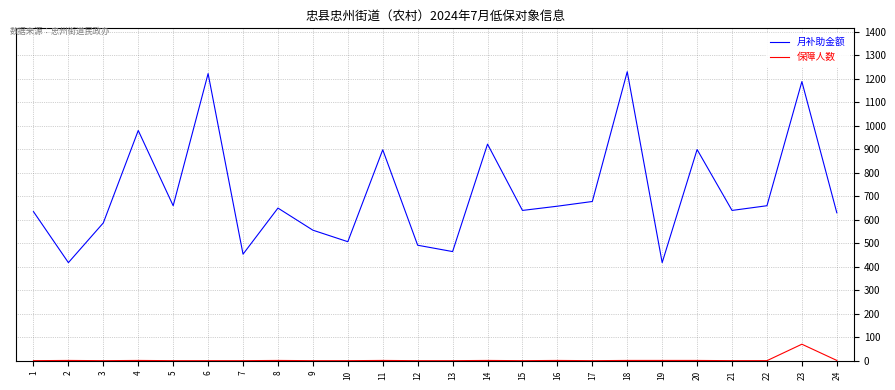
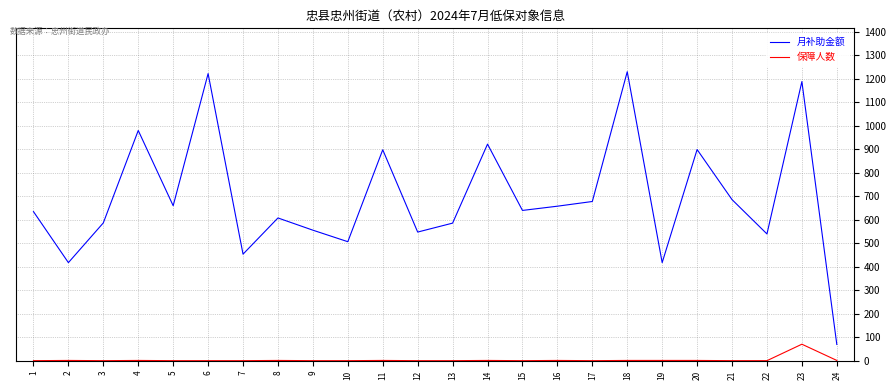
月补助金额, 8: 650 -> 610
月补助金额, 12: 490 -> 550
月补助金额, 13: 470 -> 590
月补助金额, 21: 640 -> 690
月补助金额, 22: 660 -> 540
月补助金额, 24: 630 -> 70
